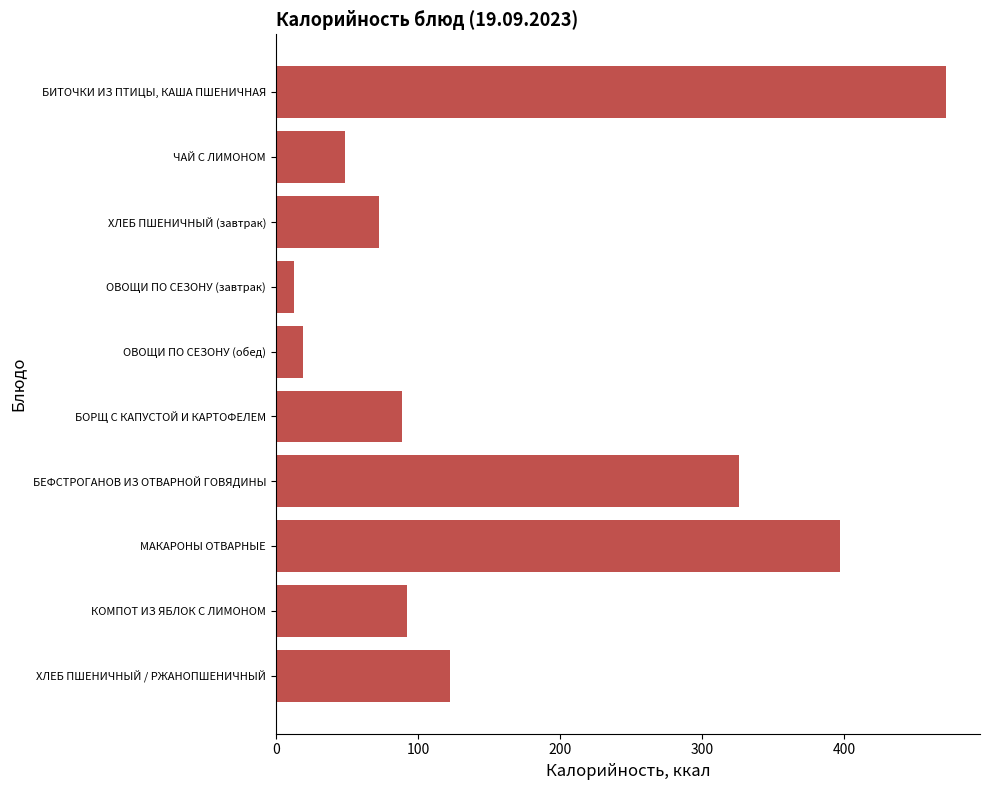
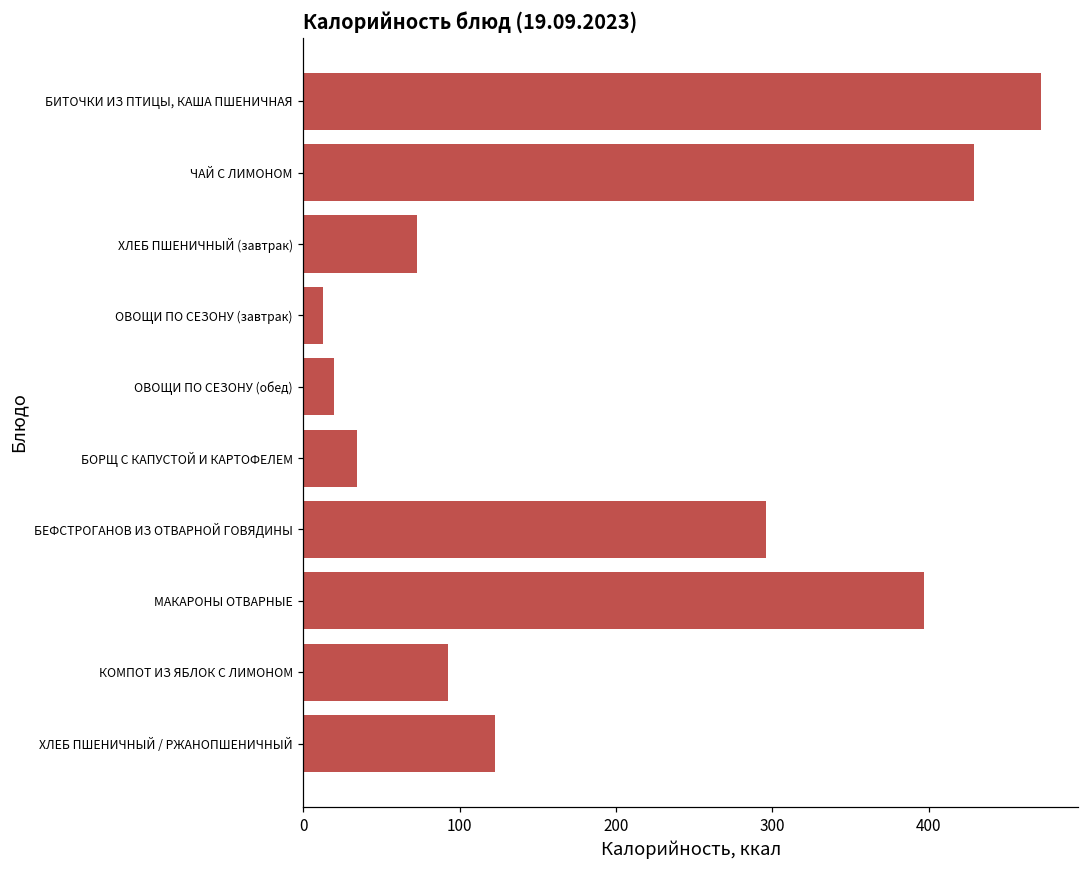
ЧАЙ С ЛИМОНОМ: 49 -> 429
БОРЩ С КАПУСТОЙ И КАРТОФЕЛЕМ: 89 -> 34
БЕФСТРОГАНОВ ИЗ ОТВАРНОЙ ГОВЯДИНЫ: 326 -> 296
